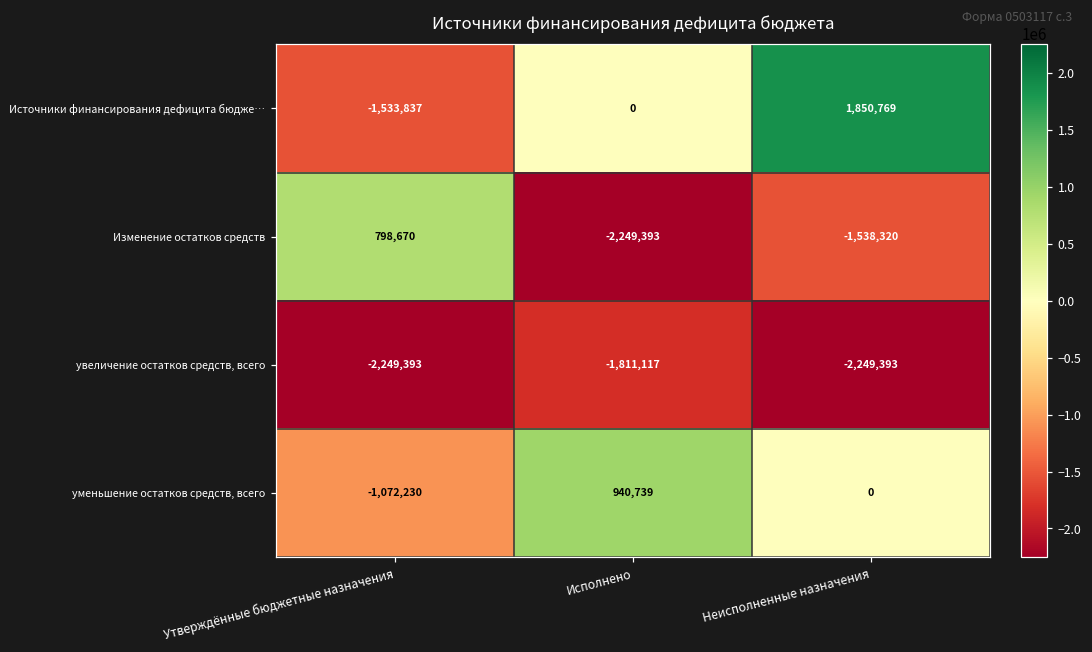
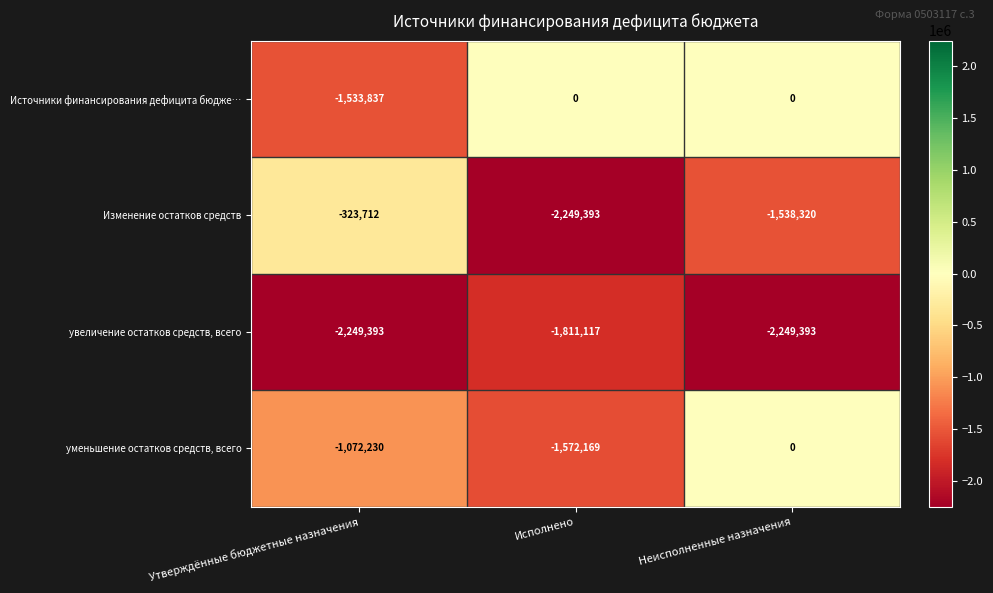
Источники финансирования дефицита бюдже…, Неисполненные назначения: 1,850,769 -> 0
Изменение остатков средств, Утверждённые бюджетные назначения: 798,670 -> -323,712
уменьшение остатков средств, всего, Исполнено: 940,739 -> -1,572,169
